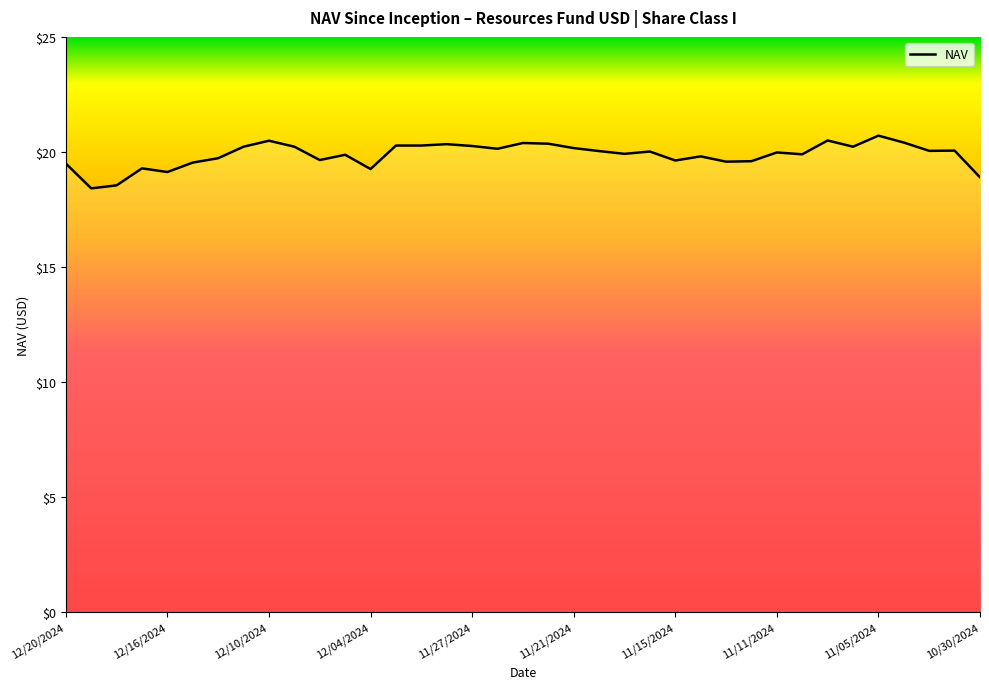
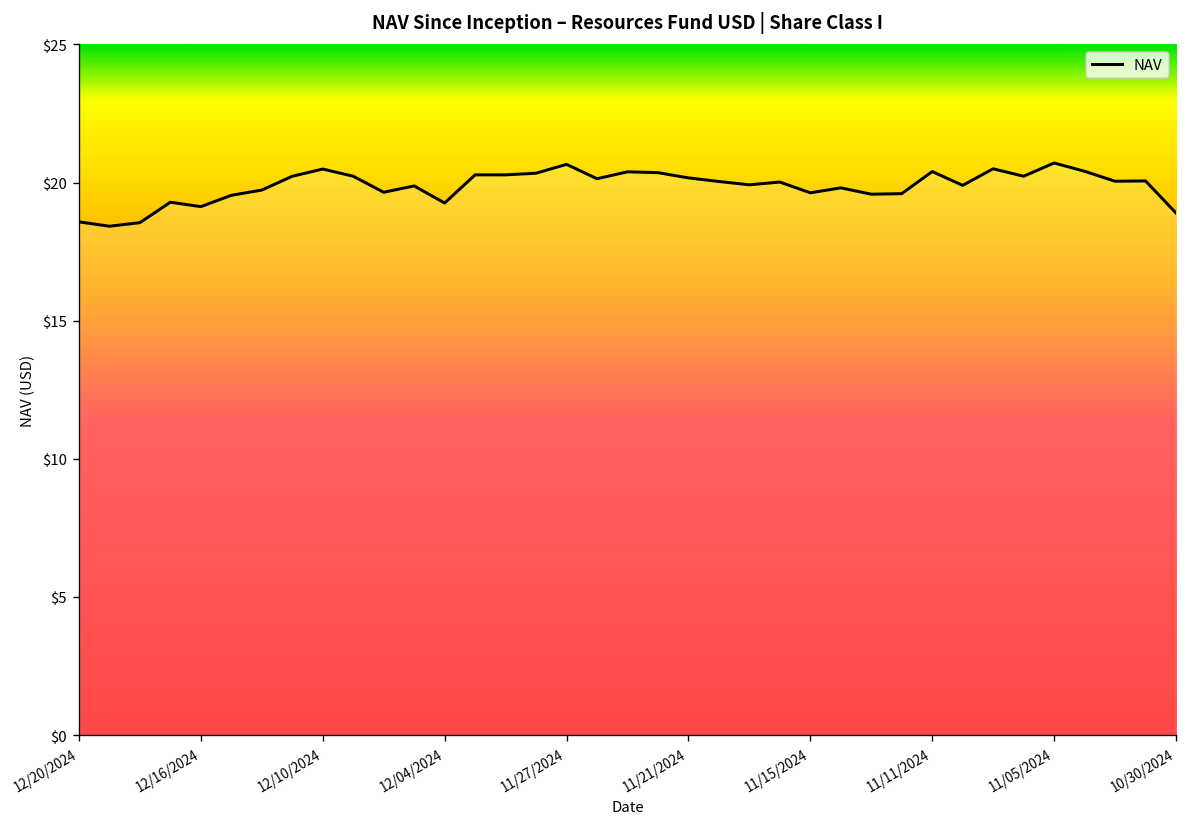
12/20/2024: $19.5 -> $18.6
11/27/2024: $20.3 -> $20.7
11/11/2024: $20.0 -> $20.4
